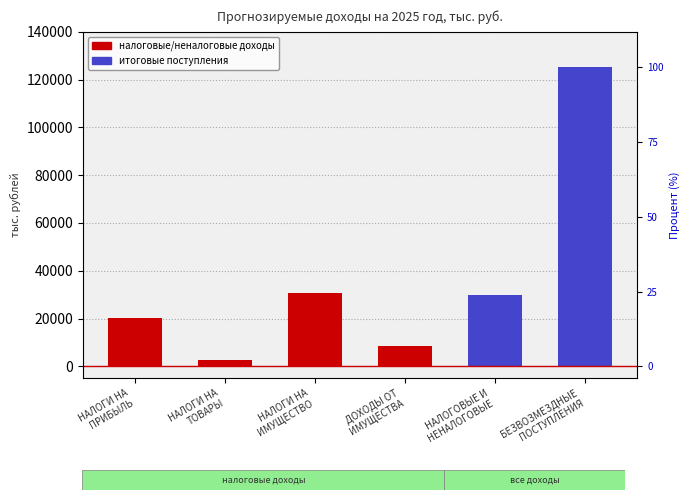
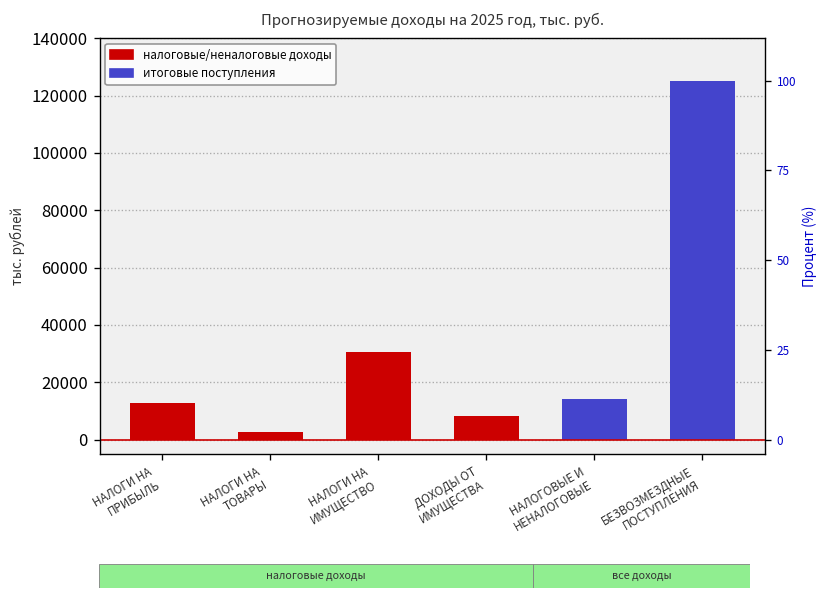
НАЛОГИ НА ПРИБЫЛЬ: 20000 -> 13000
НАЛОГОВЫЕ И НЕНАЛОГОВЫЕ: 30000 -> 14000
